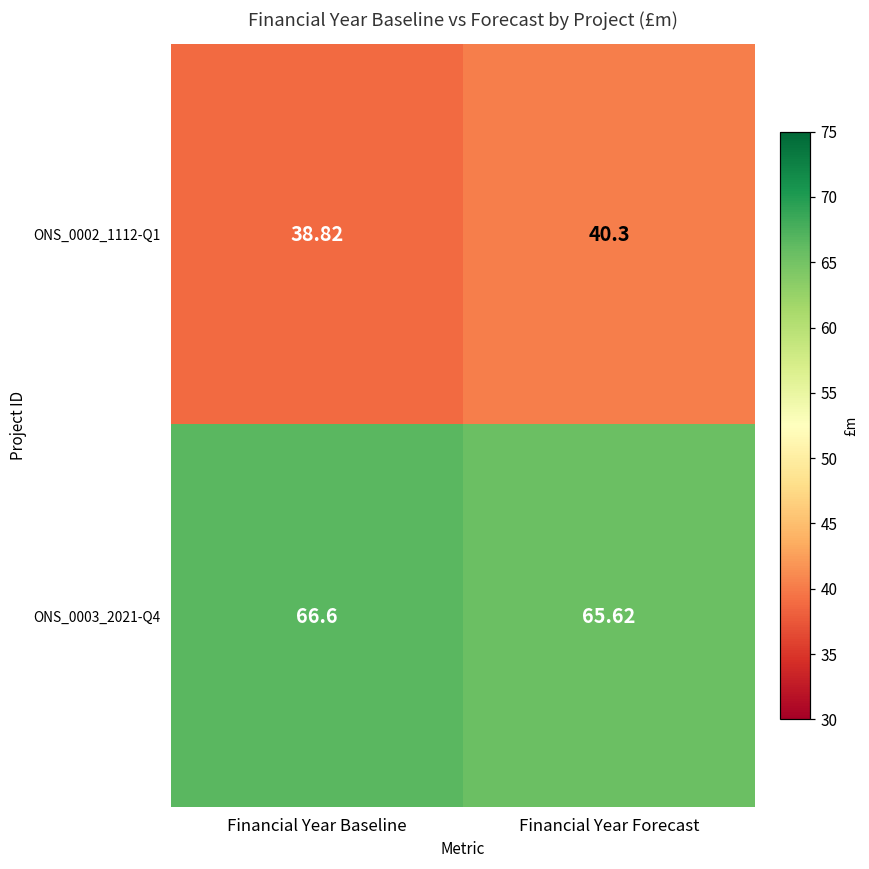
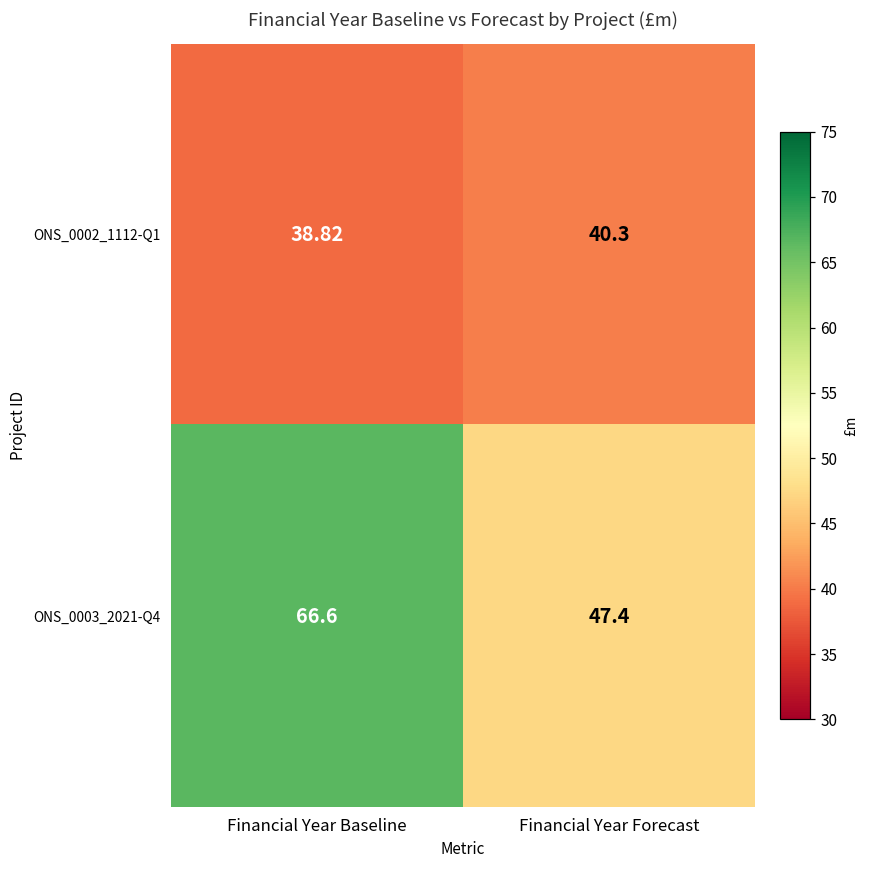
ONS_0003_2021-Q4, Financial Year Forecast: 65.62 -> 47.4
